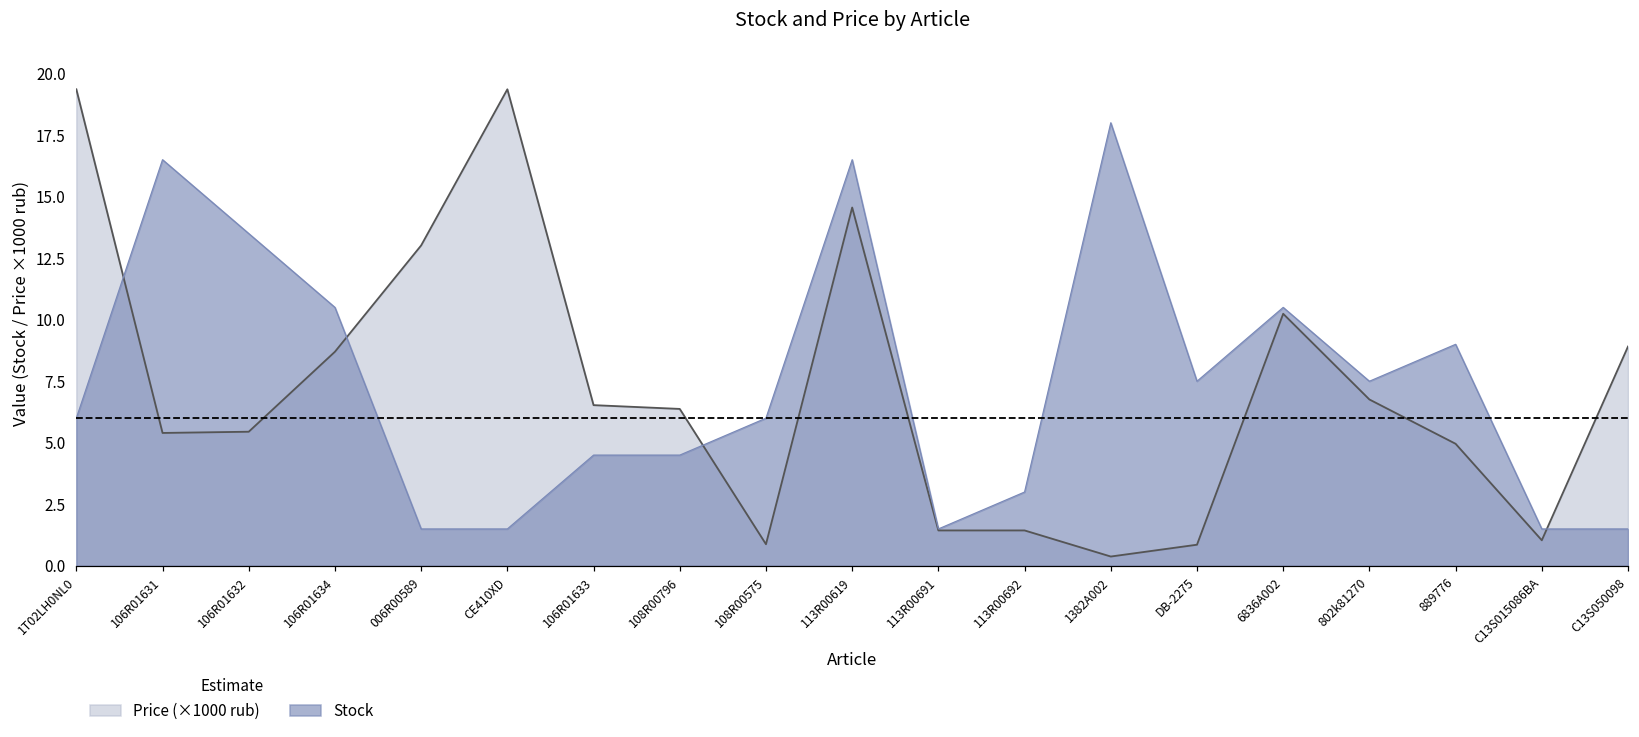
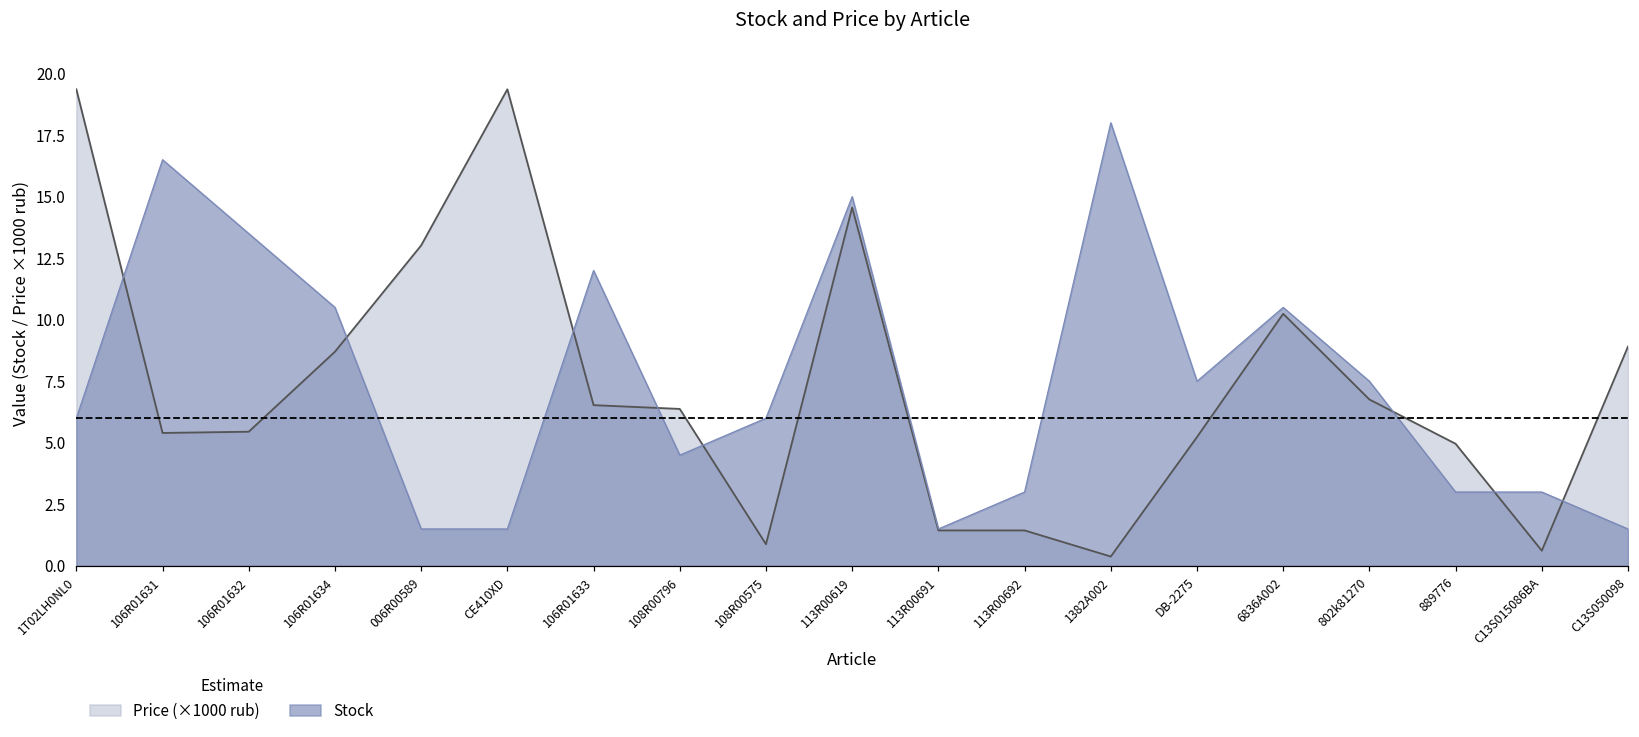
Stock, 106R01633: 4.5 -> 12.0
Stock, 113R00619: 16.5 -> 15.0
Price (×1000 rub), DB-2275: 0.9 -> 5.2
Stock, 889776: 9.0 -> 3.0
Price (×1000 rub), C13S015086BA: 1.0 -> 0.6
Stock, C13S015086BA: 1.5 -> 3.0
